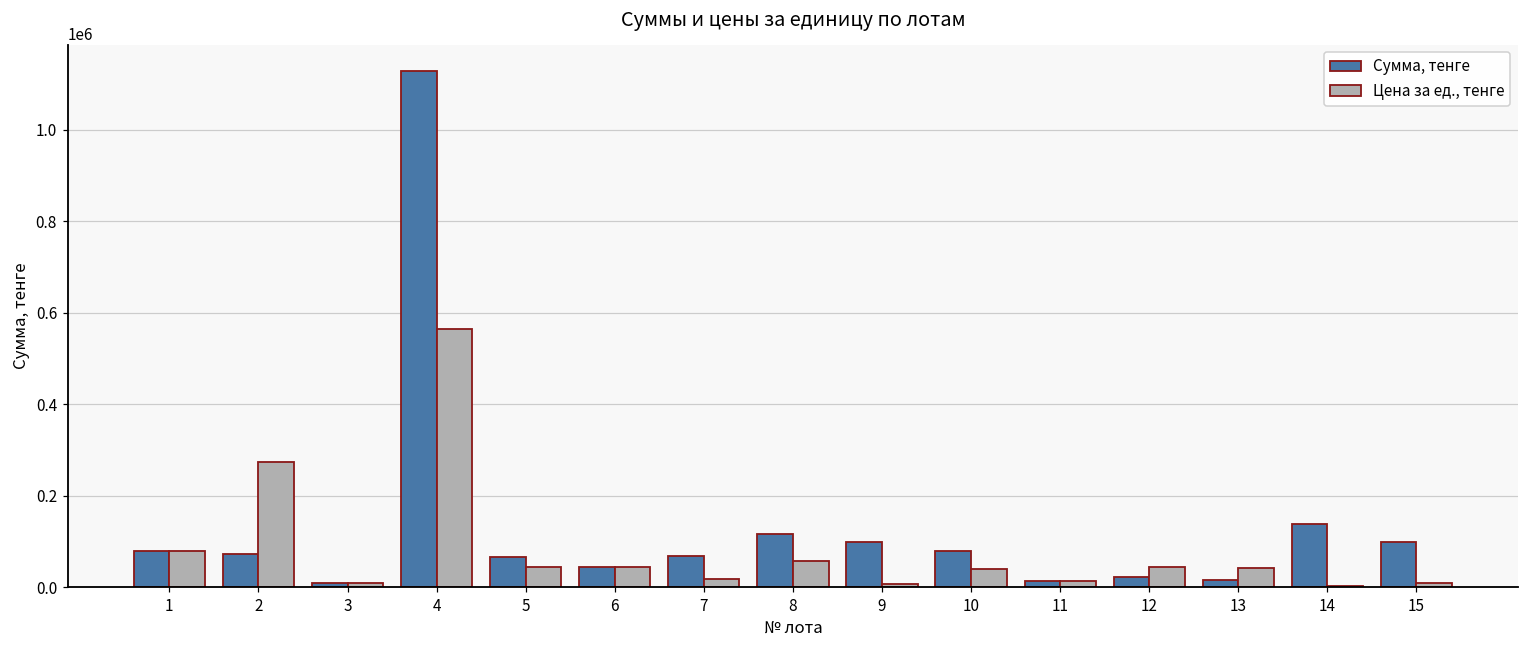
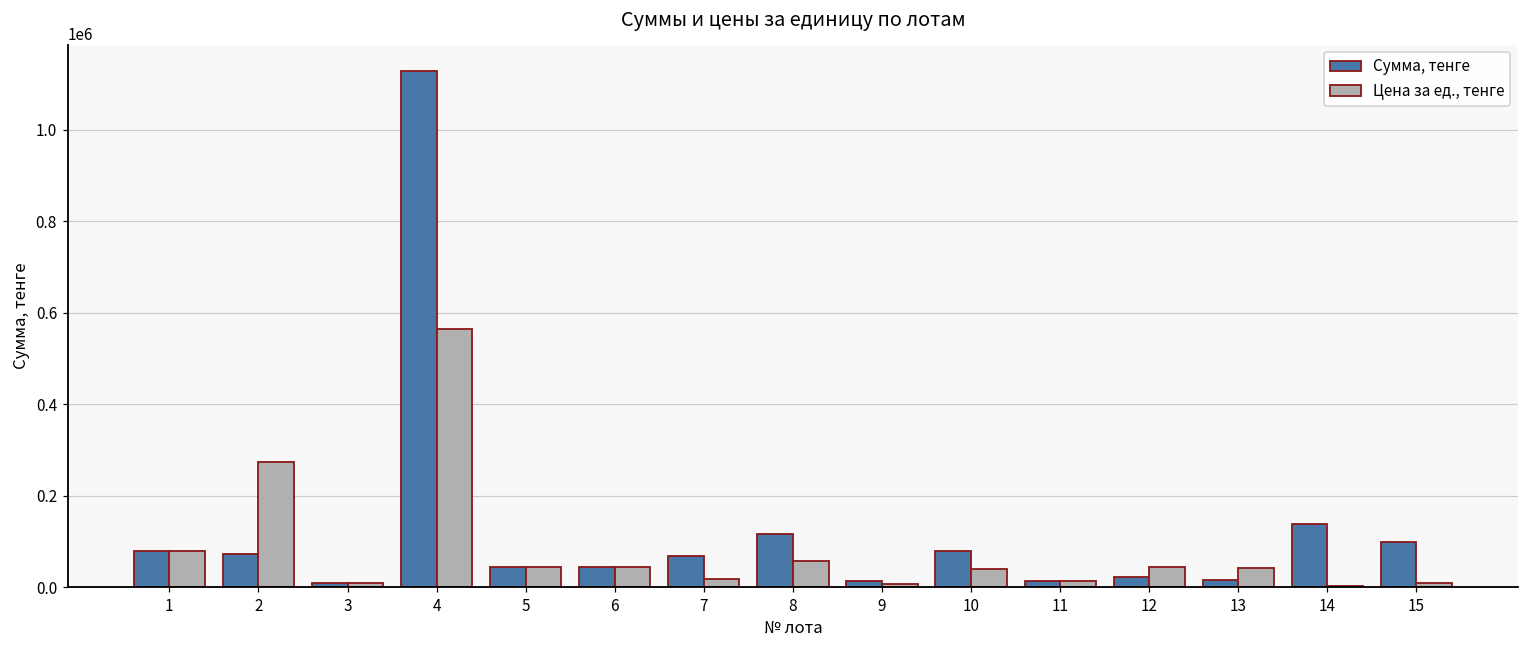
Сумма, тенге, 5: 70000 -> 40000
Сумма, тенге, 9: 100000 -> 10000
